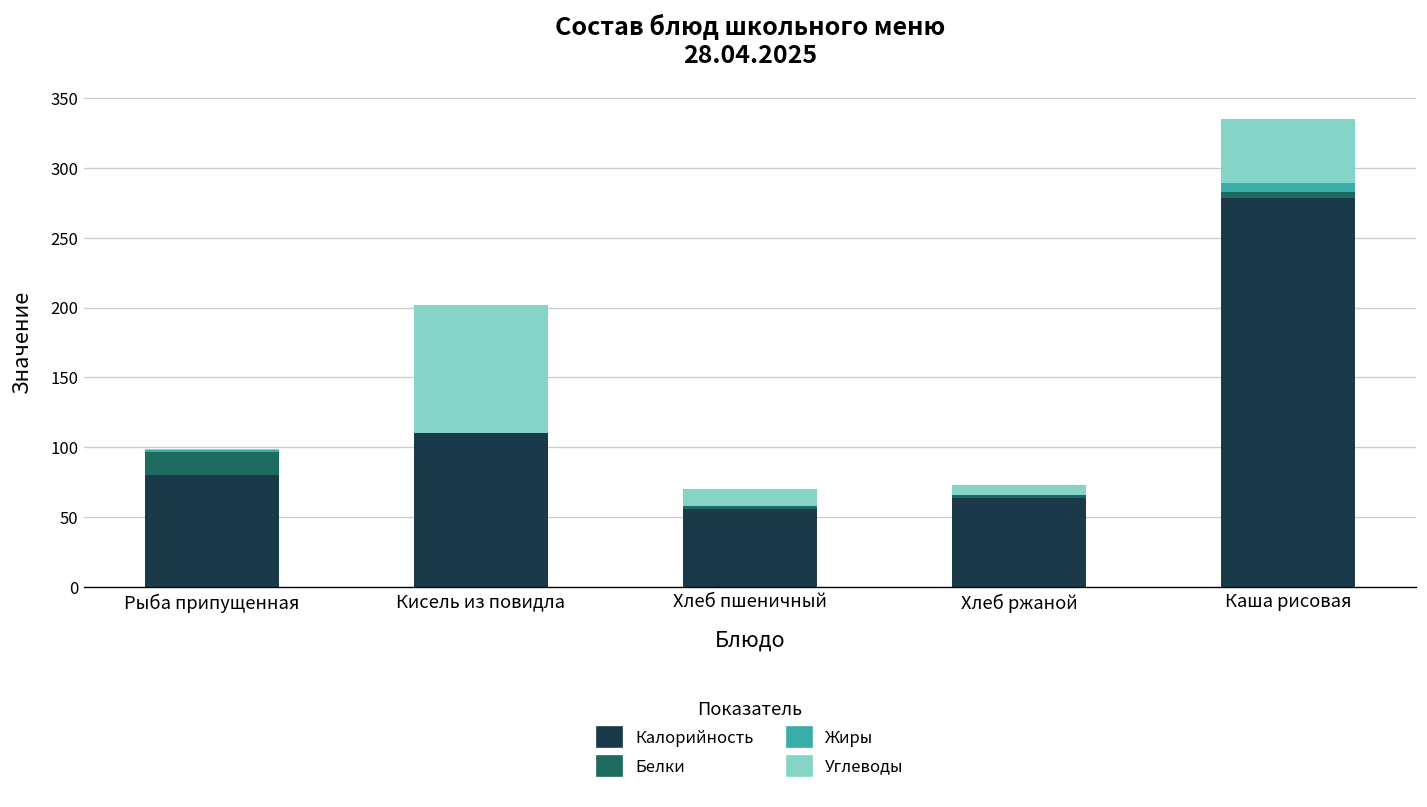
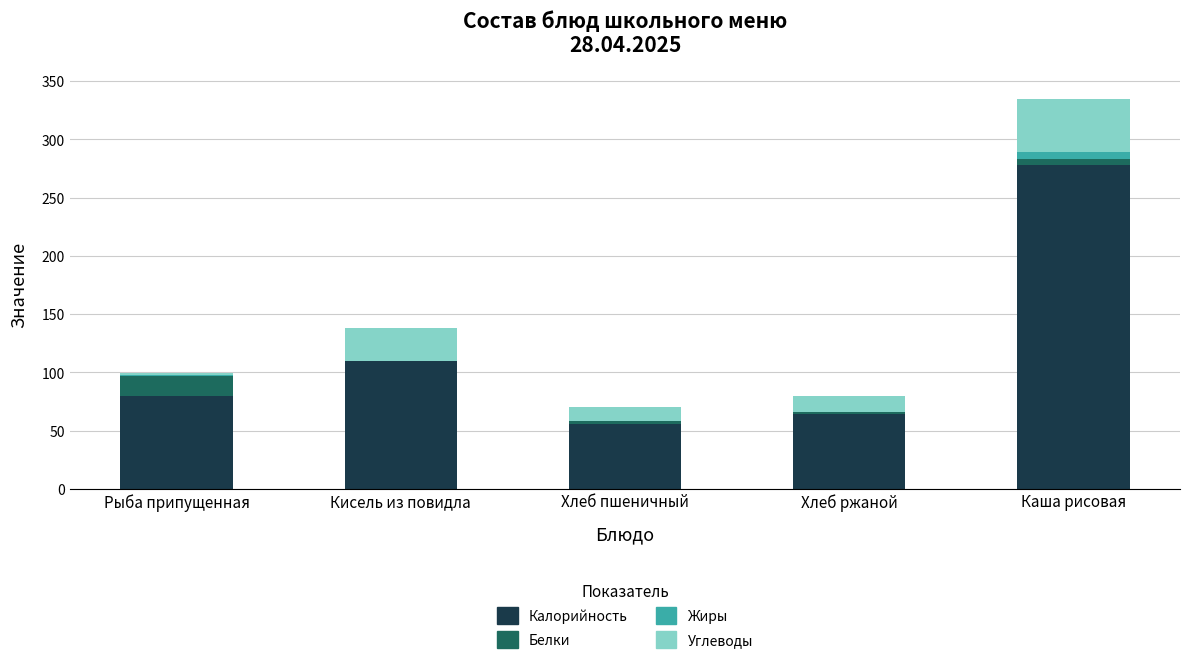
Углеводы, Кисель из повидла: 92 -> 28
Углеводы, Хлеб ржаной: 7 -> 14
